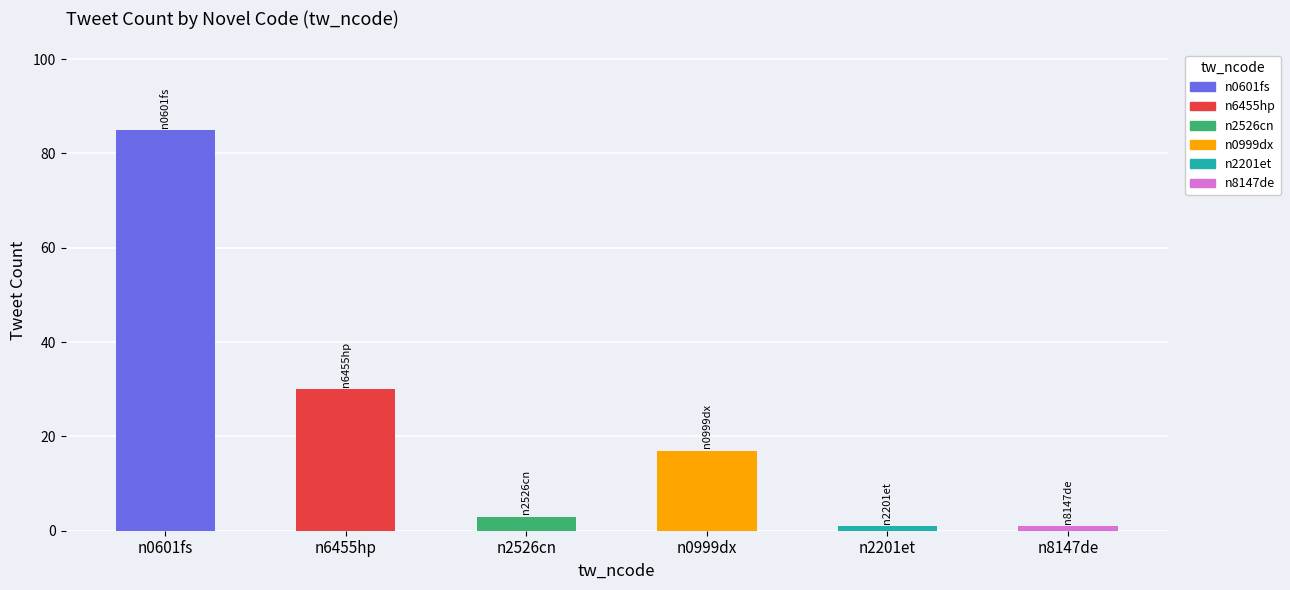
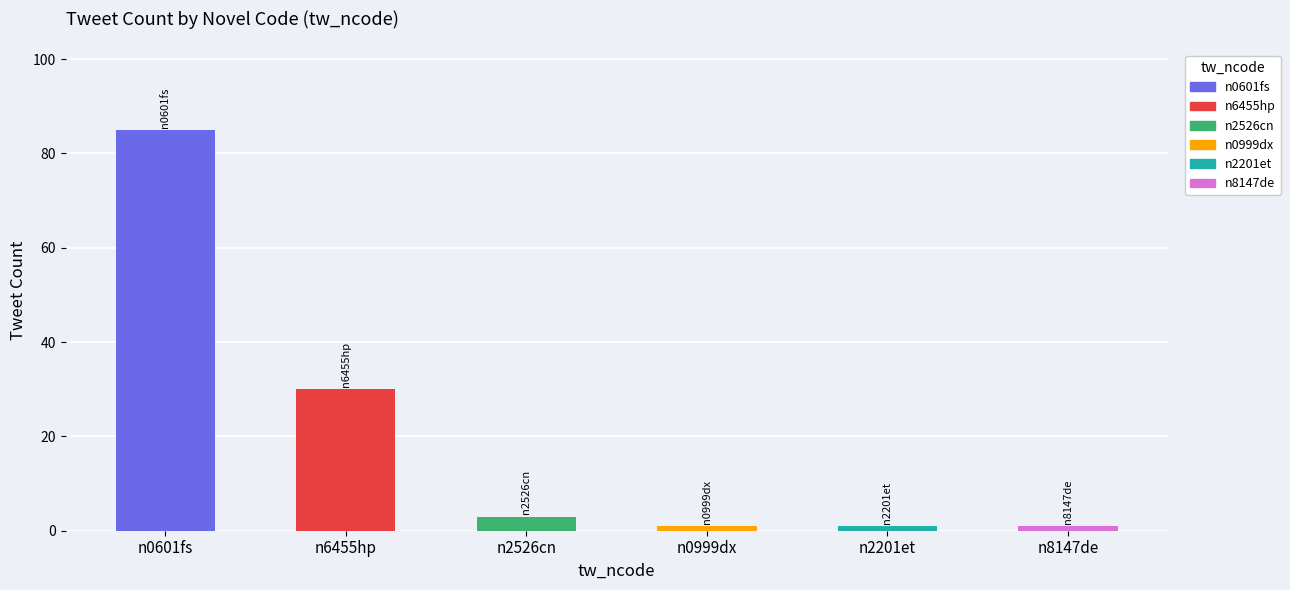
n0999dx: 17 -> 1
